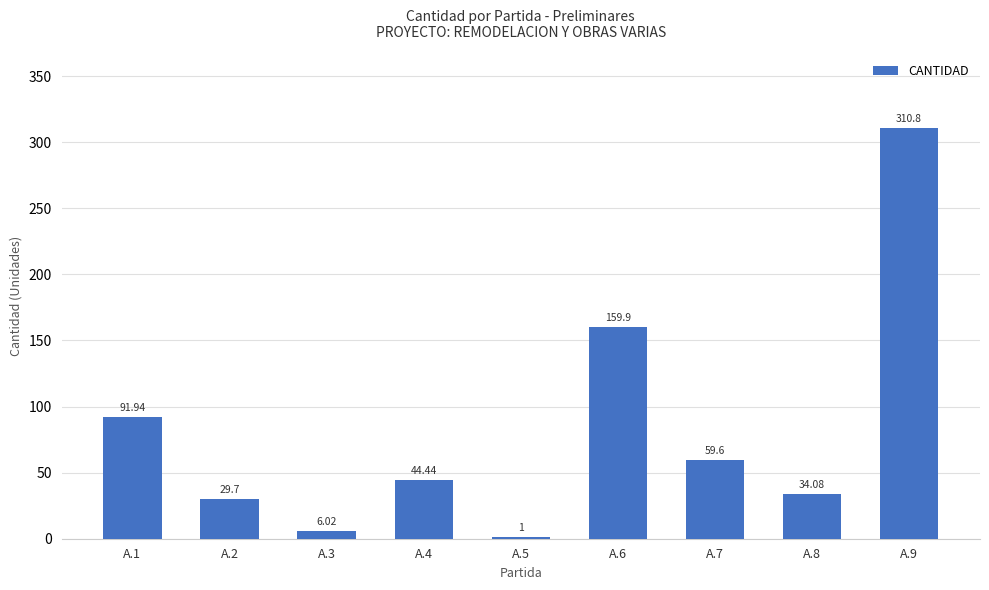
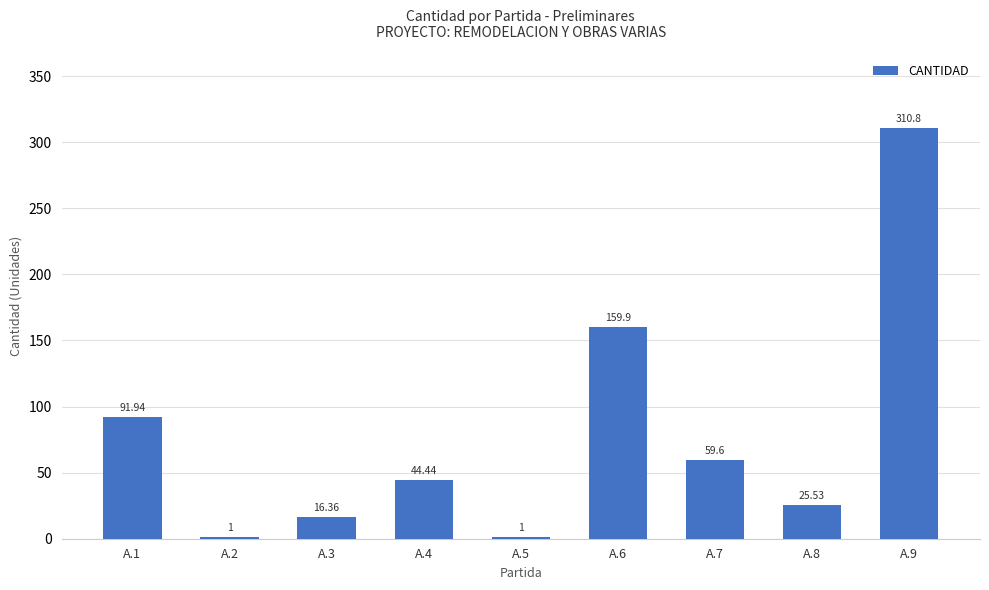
A.2: 29.7 -> 1
A.3: 6.02 -> 16.36
A.8: 34.08 -> 25.53
